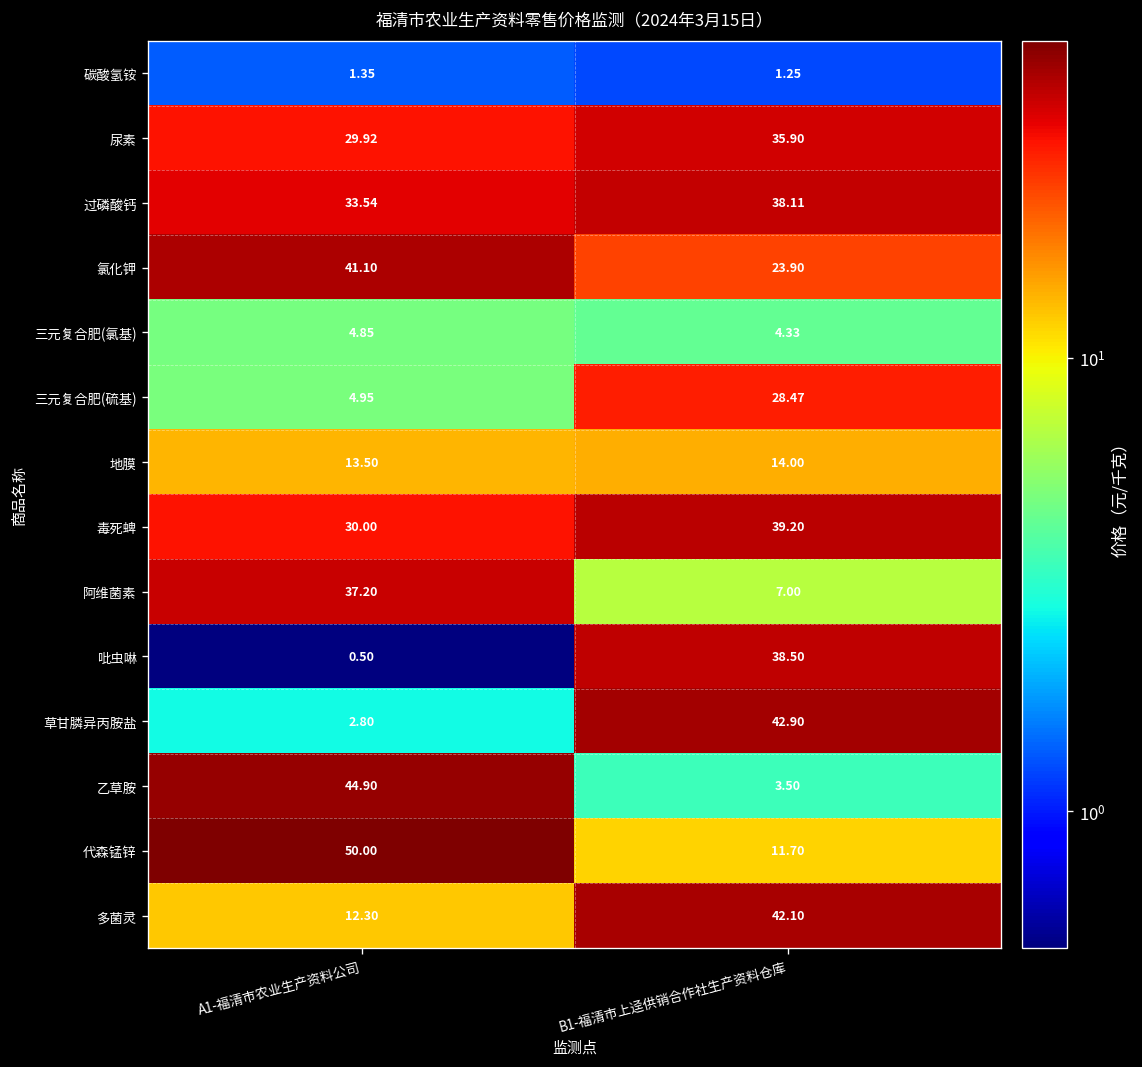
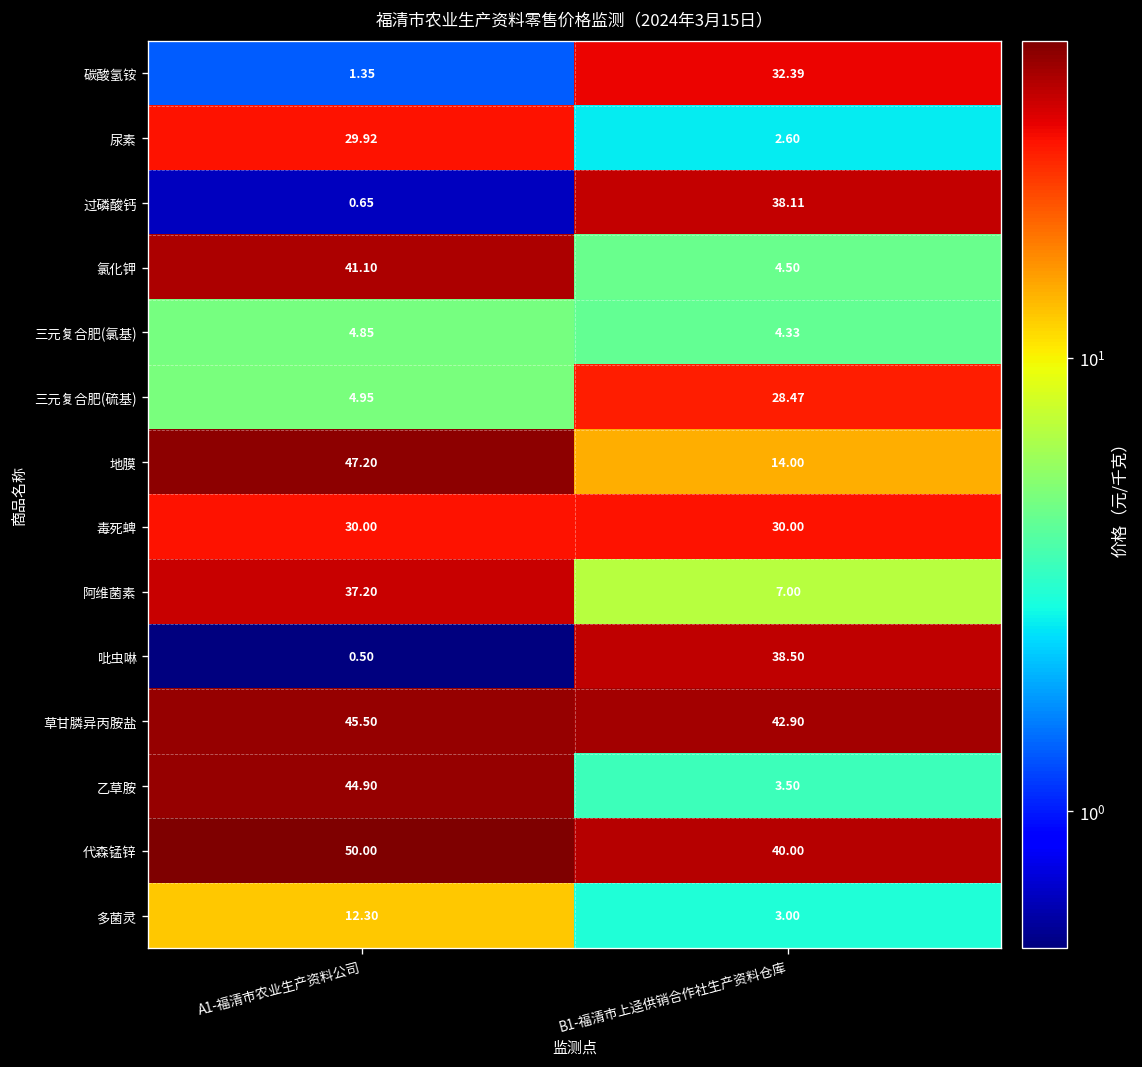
碳酸氢铵, B1-福清市上迳供销合作社生产资料仓库: 1.25 -> 32.39
尿素, B1-福清市上迳供销合作社生产资料仓库: 35.90 -> 2.60
过磷酸钙, A1-福清市农业生产资料公司: 33.54 -> 0.65
氯化钾, B1-福清市上迳供销合作社生产资料仓库: 23.90 -> 4.50
地膜, A1-福清市农业生产资料公司: 13.50 -> 47.20
毒死蜱, B1-福清市上迳供销合作社生产资料仓库: 39.20 -> 30.00
草甘膦异丙胺盐, A1-福清市农业生产资料公司: 2.80 -> 45.50
代森锰锌, B1-福清市上迳供销合作社生产资料仓库: 11.70 -> 40.00
多菌灵, B1-福清市上迳供销合作社生产资料仓库: 42.10 -> 3.00
